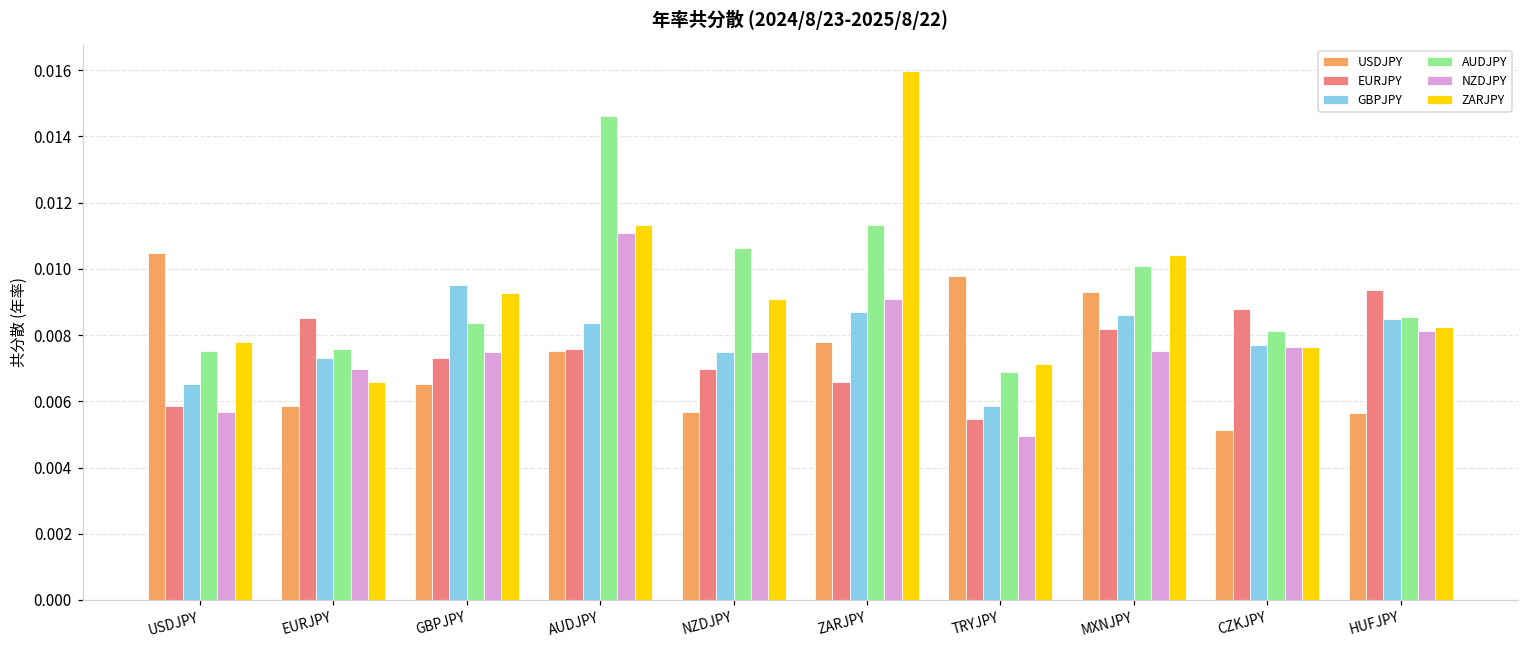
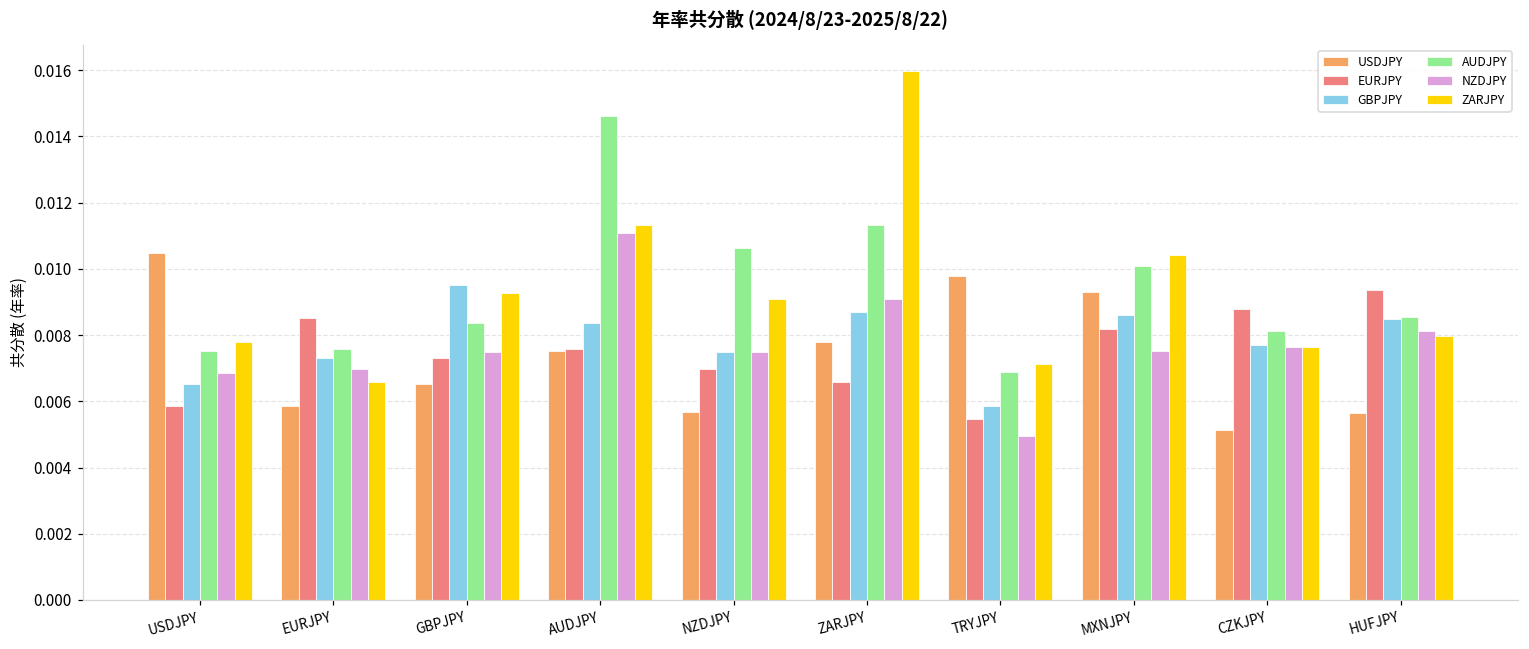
NZDJPY, USDJPY: 0.0057 -> 0.0069
ZARJPY, HUFJPY: 0.0083 -> 0.0080
